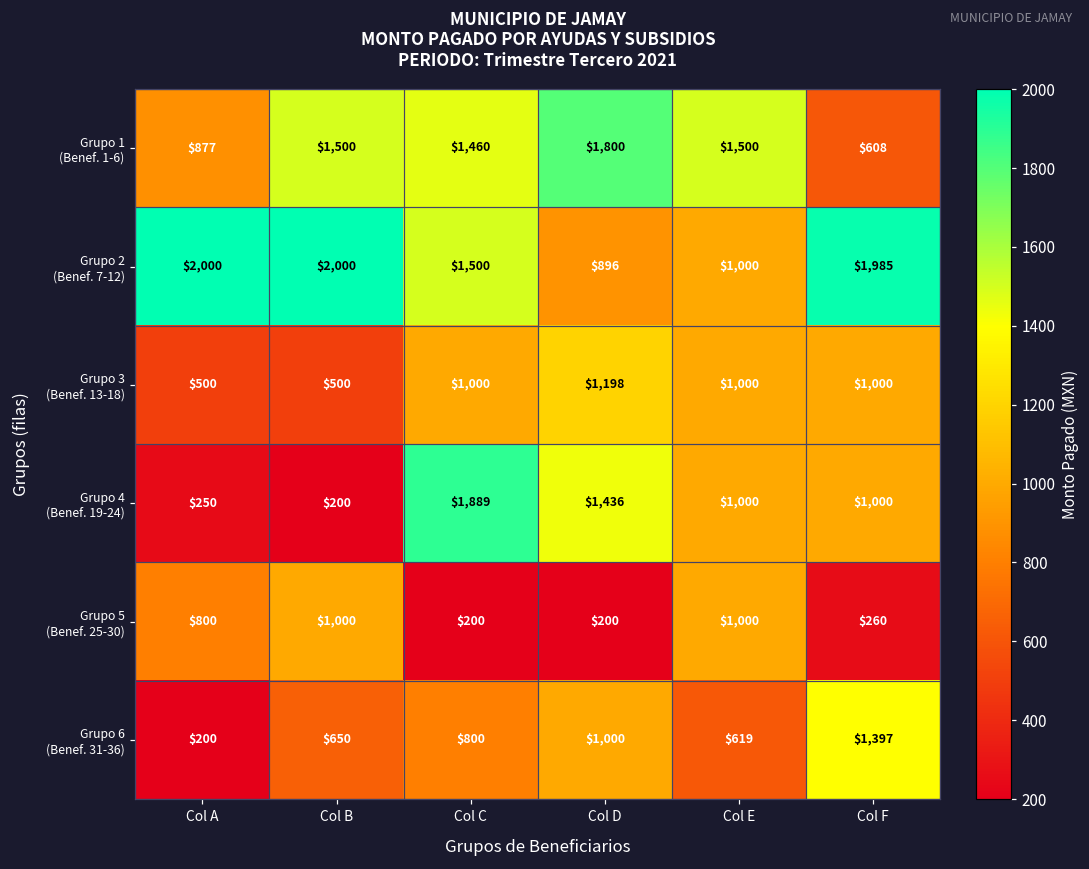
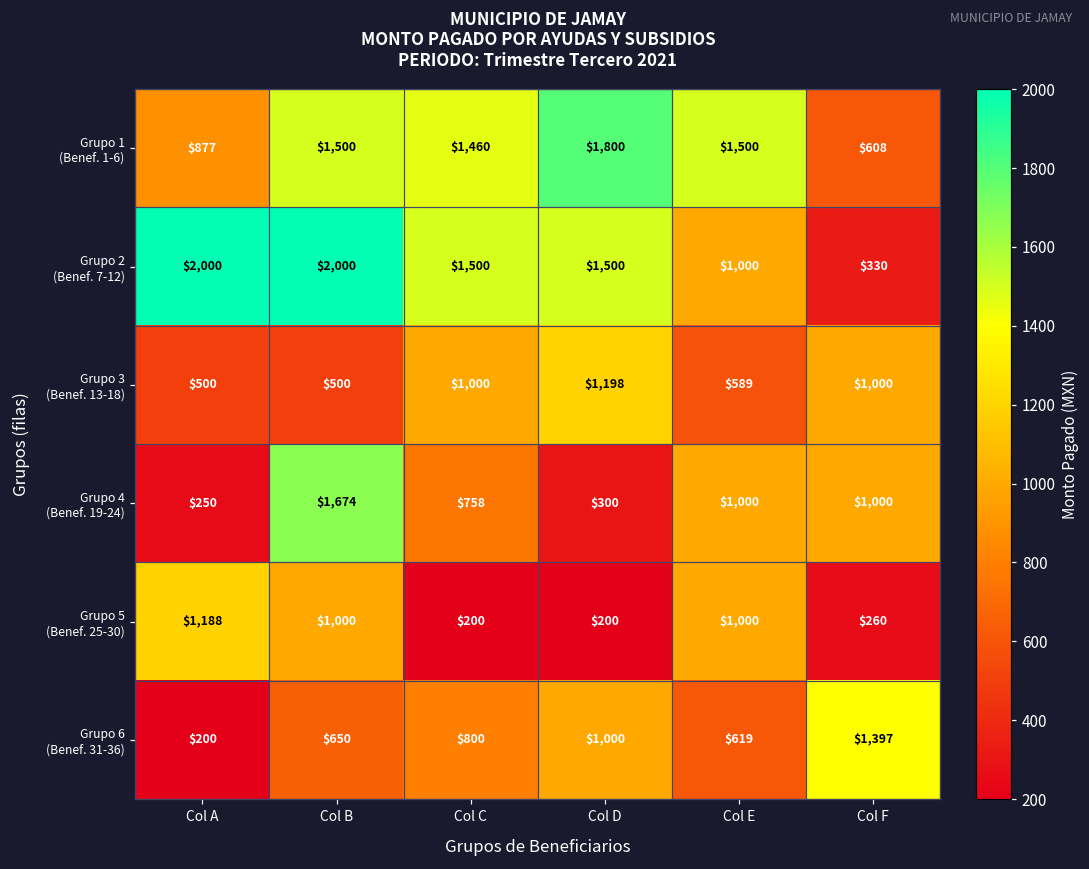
Grupo 2 (Benef. 7-12), Col D: $896 -> $1,500
Grupo 2 (Benef. 7-12), Col F: $1,985 -> $330
Grupo 3 (Benef. 13-18), Col E: $1,000 -> $589
Grupo 4 (Benef. 19-24), Col B: $200 -> $1,674
Grupo 4 (Benef. 19-24), Col C: $1,889 -> $758
Grupo 4 (Benef. 19-24), Col D: $1,436 -> $300
Grupo 5 (Benef. 25-30), Col A: $800 -> $1,188
